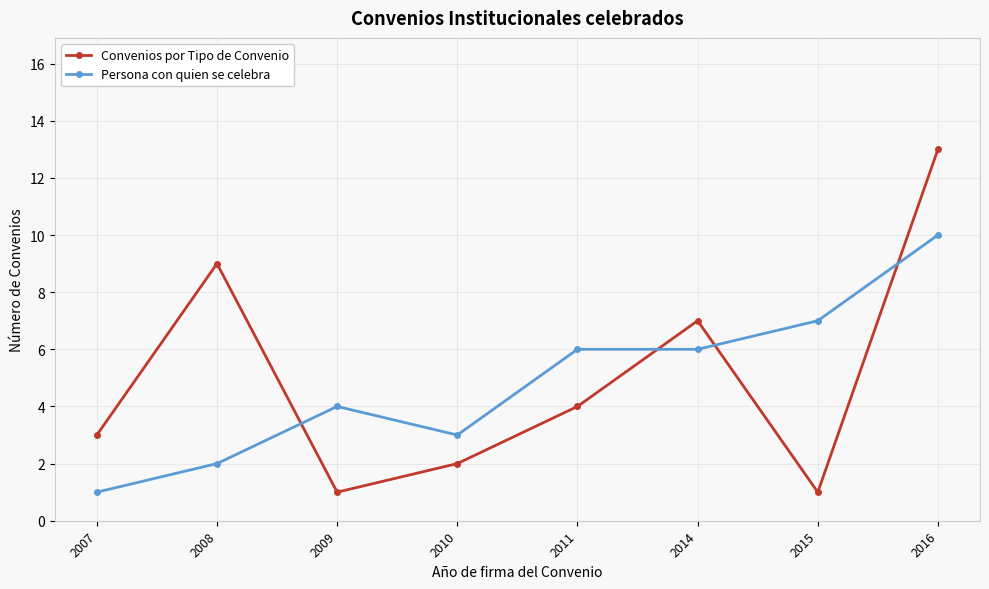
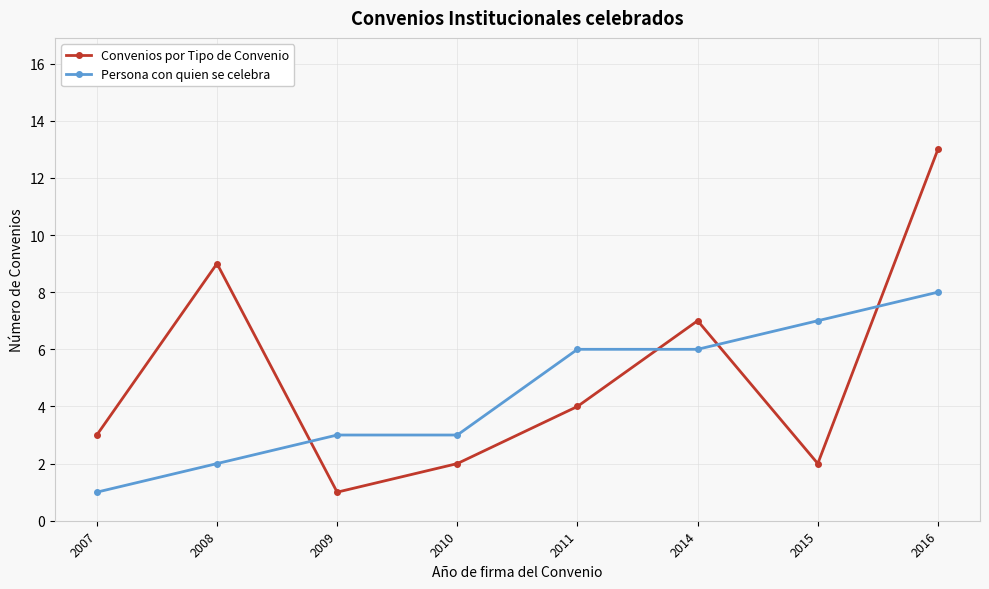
Persona con quien se celebra, 2009: 4 -> 3
Convenios por Tipo de Convenio, 2015: 1 -> 2
Persona con quien se celebra, 2016: 10 -> 8
